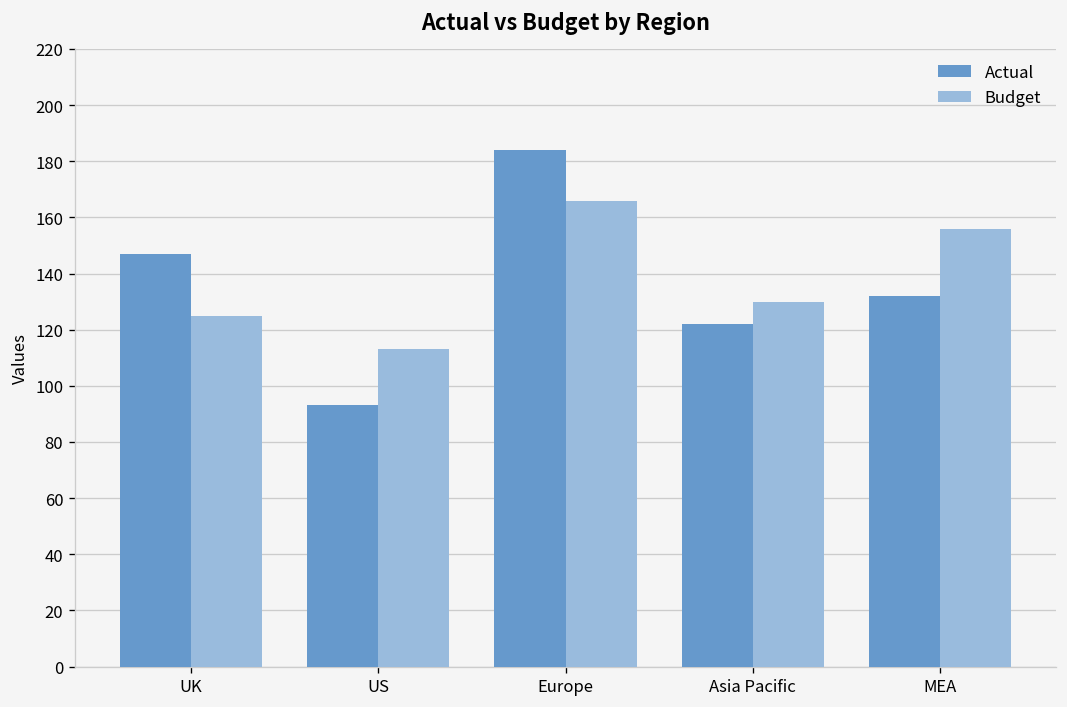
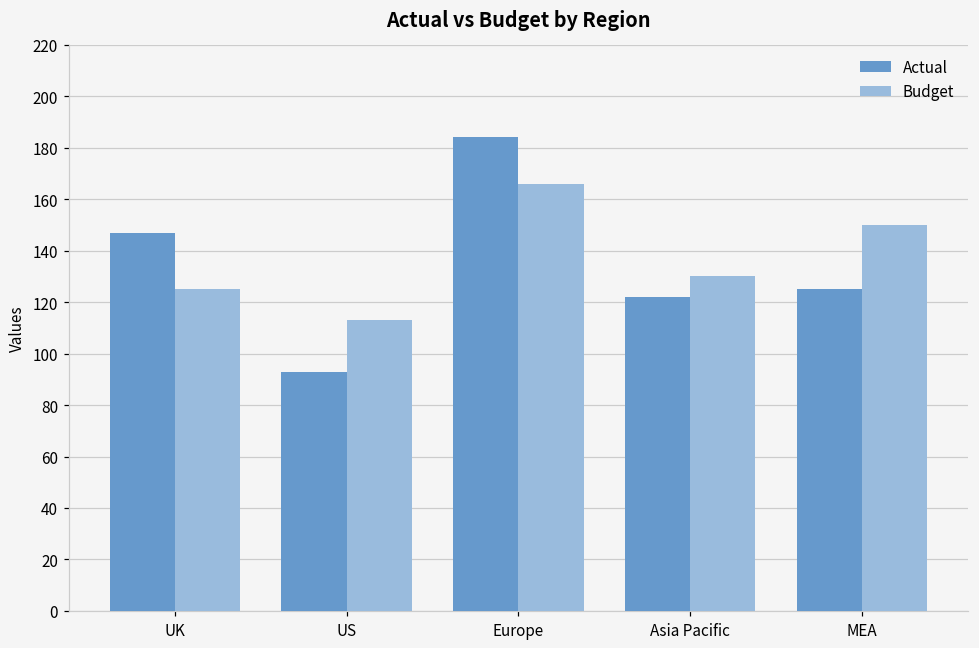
Actual, MEA: 132 -> 125
Budget, MEA: 156 -> 150
